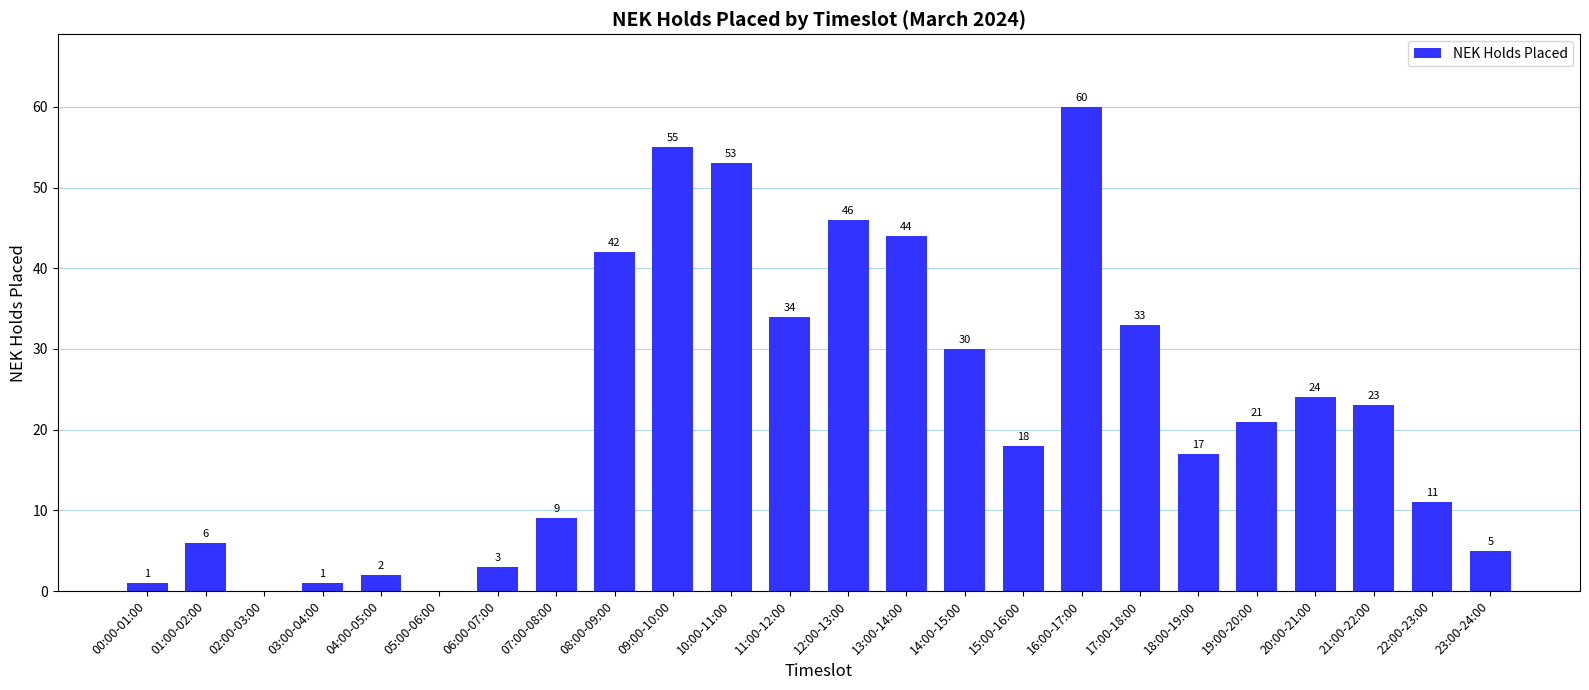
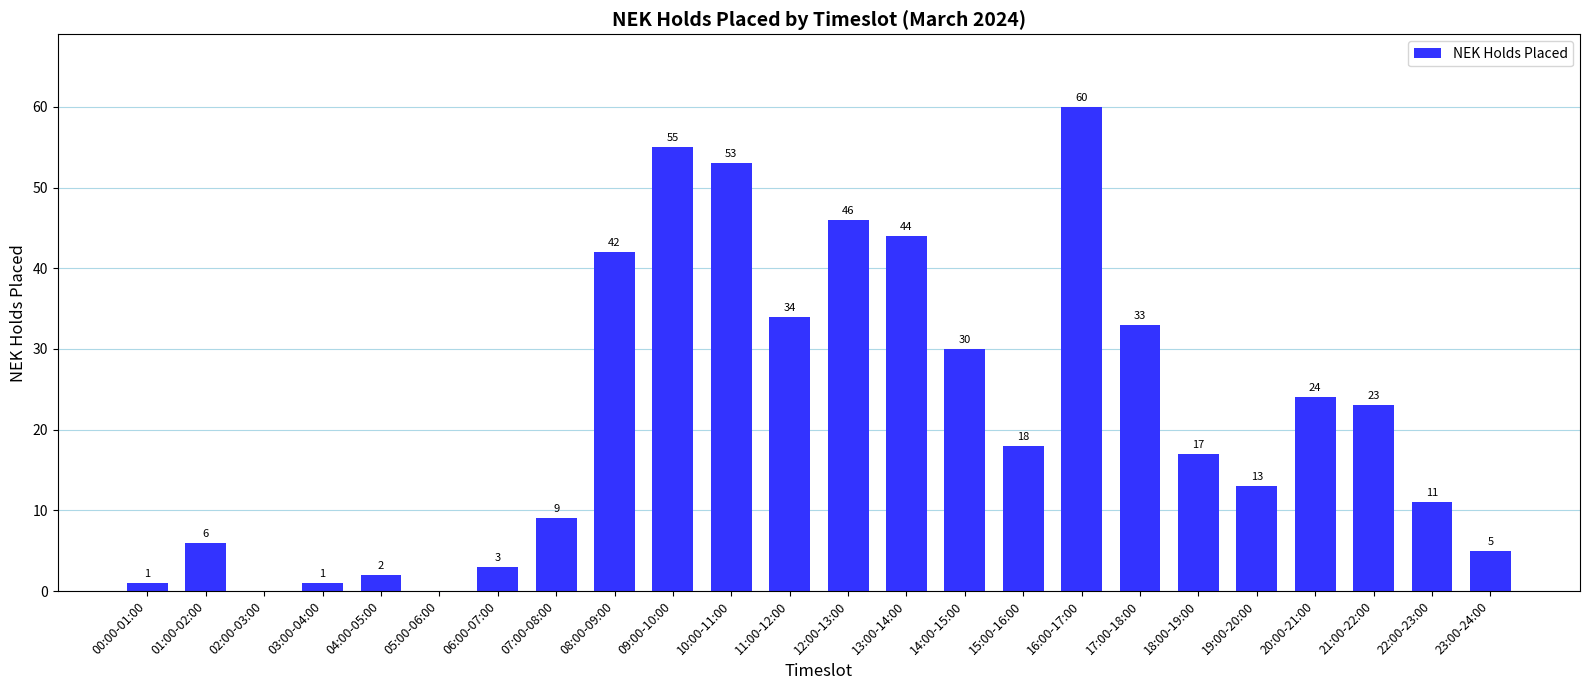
19:00-20:00: 21 -> 13
